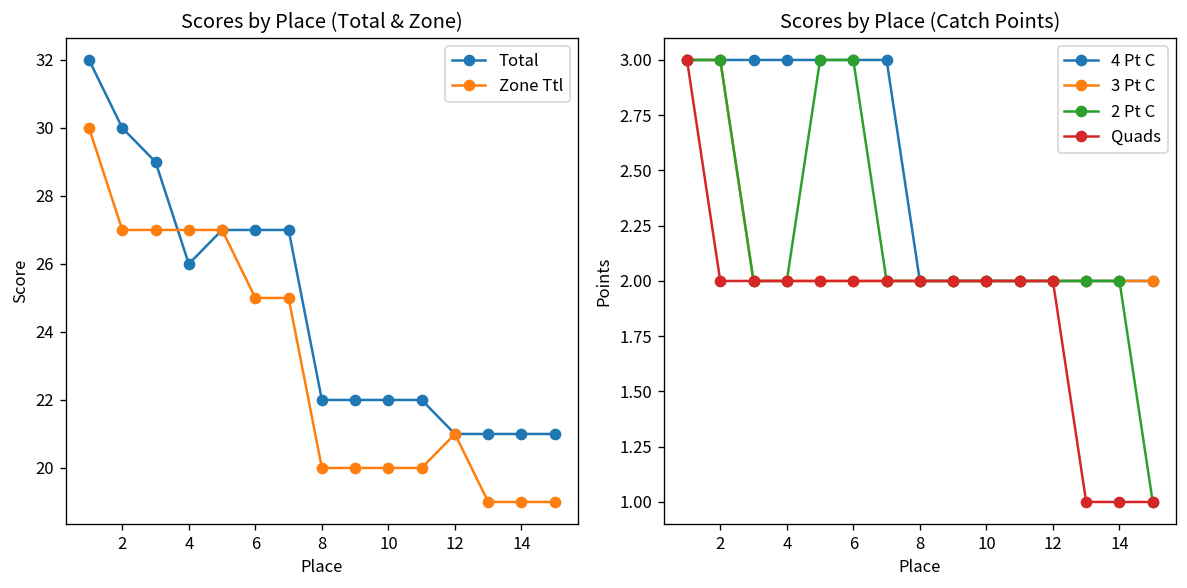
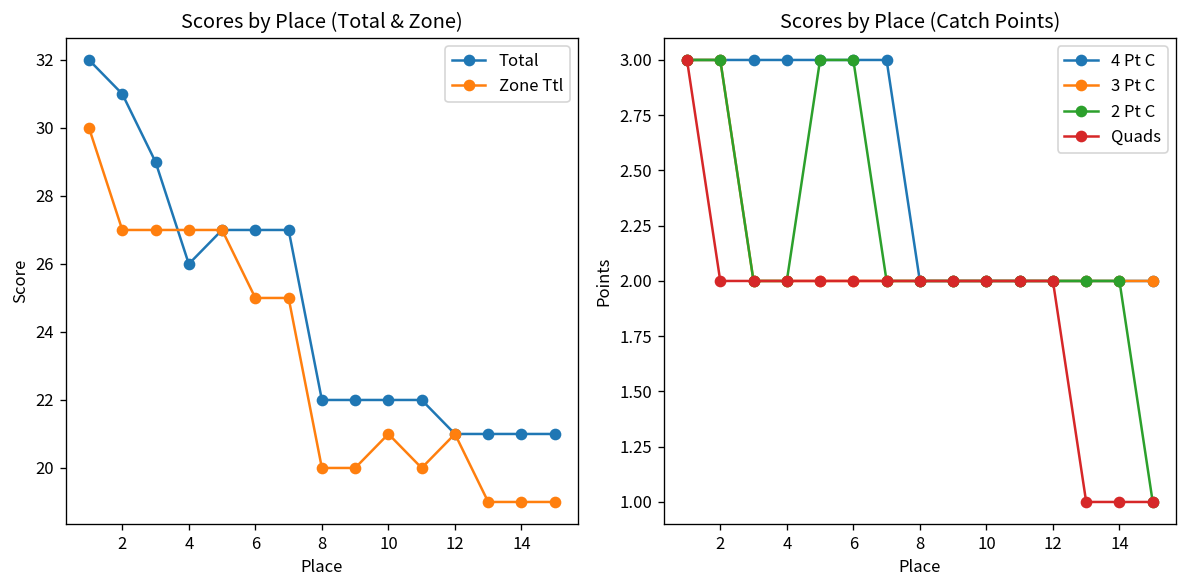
Scores by Place (Total & Zone), Total, 2: 30 -> 31
Scores by Place (Total & Zone), Zone Ttl, 10: 20 -> 21
